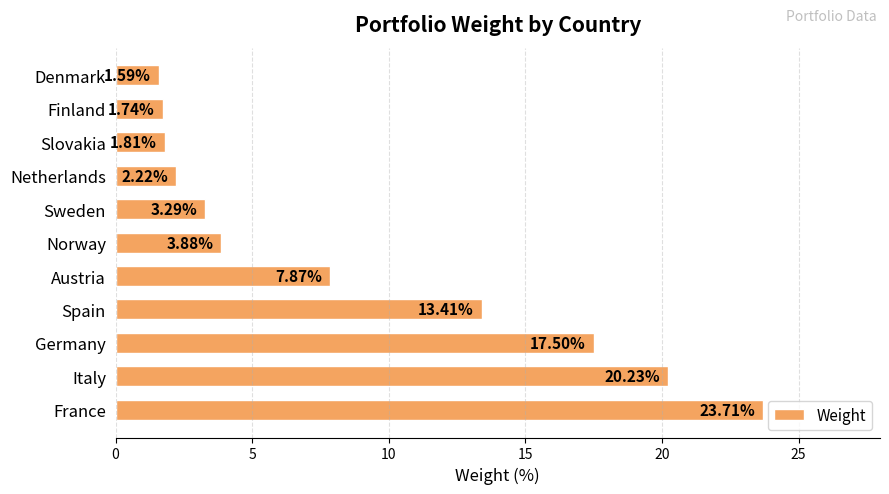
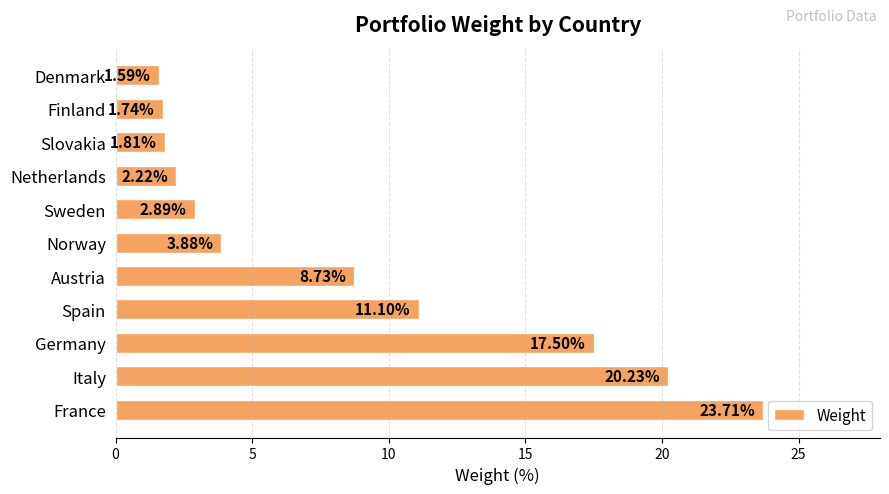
Sweden: 3.29% -> 2.89%
Austria: 7.87% -> 8.73%
Spain: 13.41% -> 11.10%
